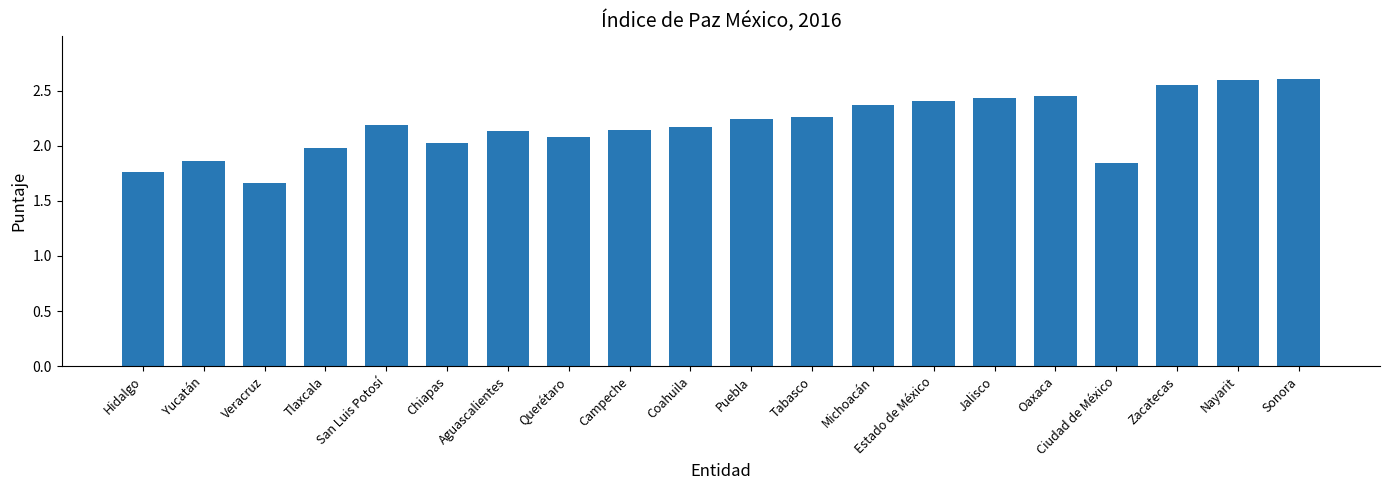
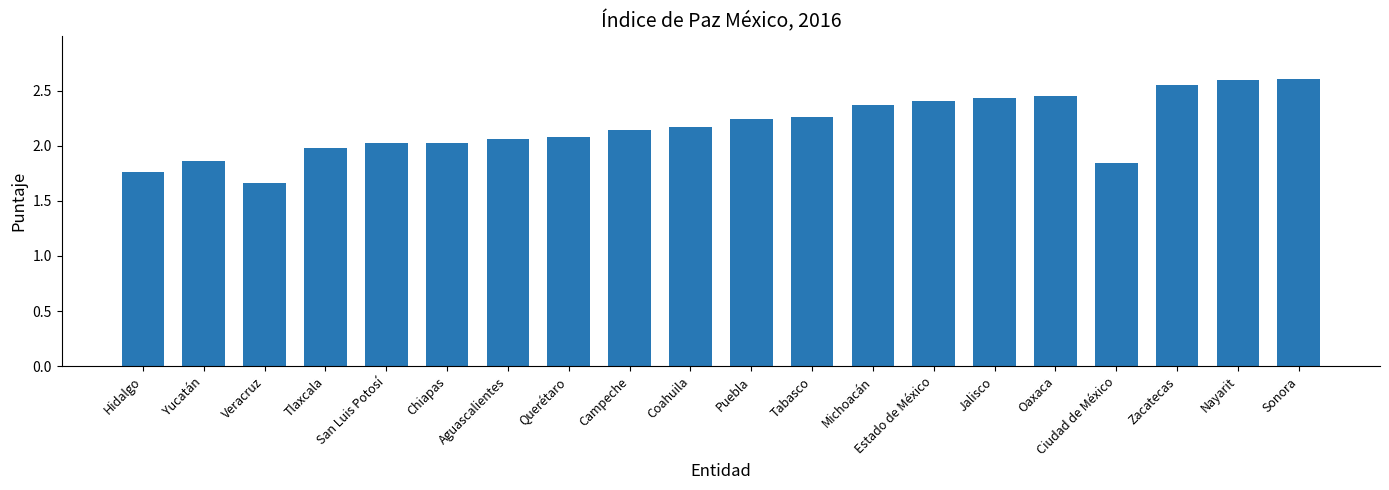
San Luis Potosí: 2.19 -> 2.03
Aguascalientes: 2.14 -> 2.06
